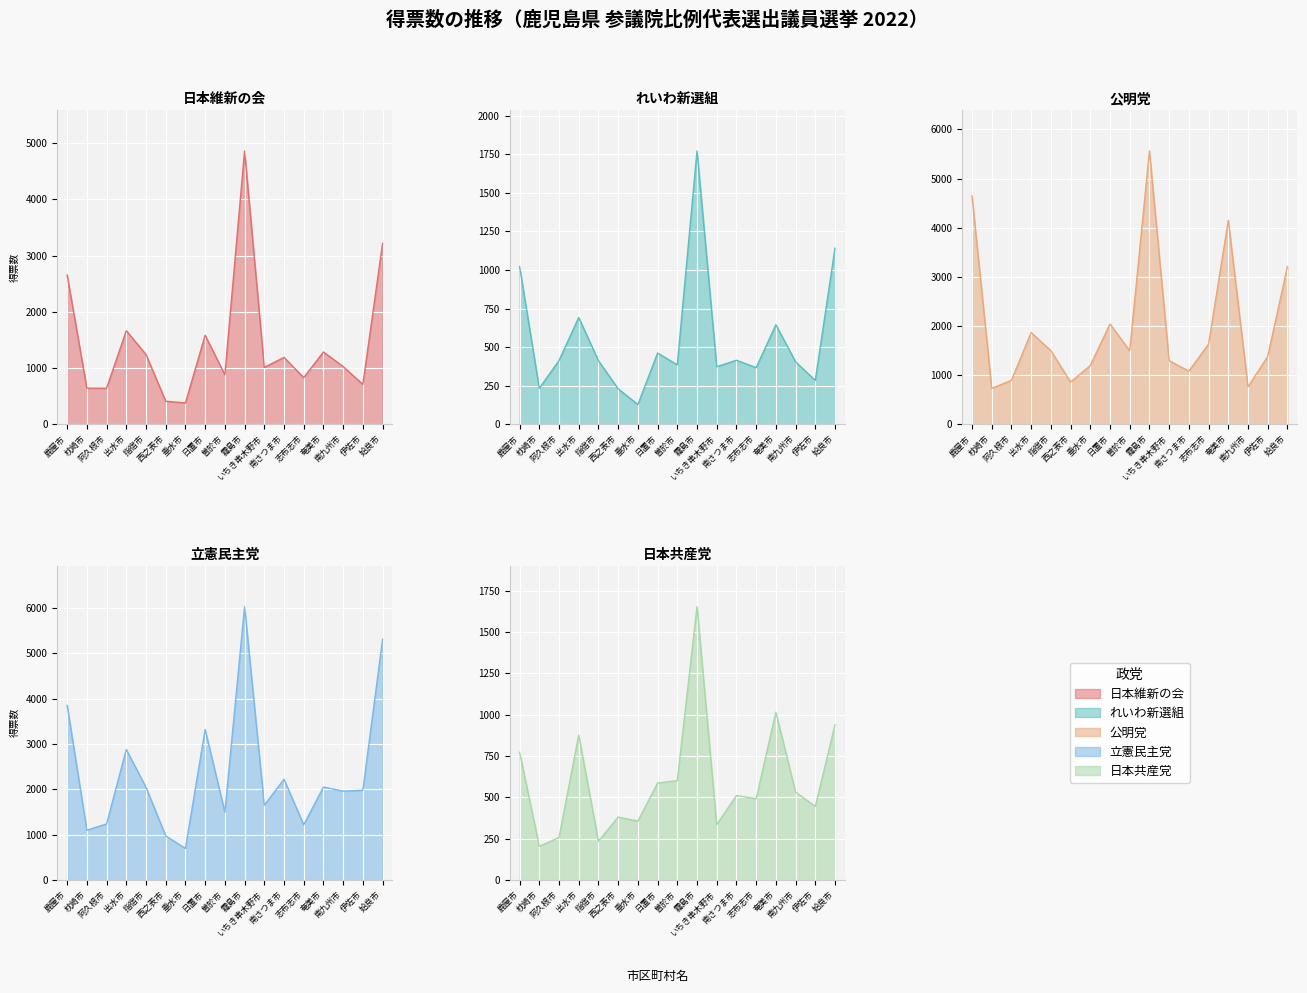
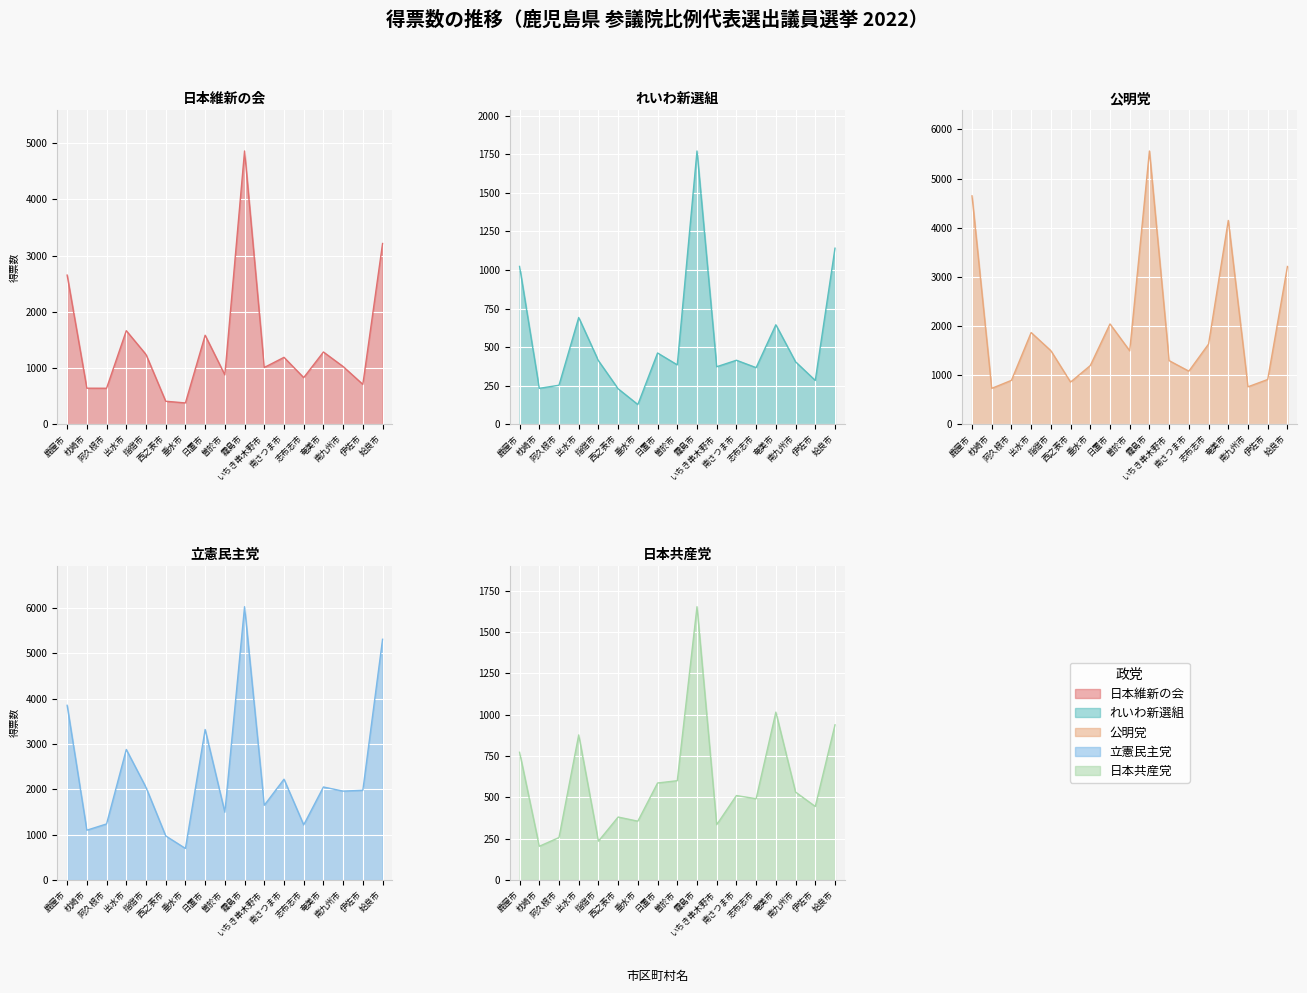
れいわ新選組, 阿久根市: 410 -> 250
公明党, 伊佐市: 1400 -> 900
